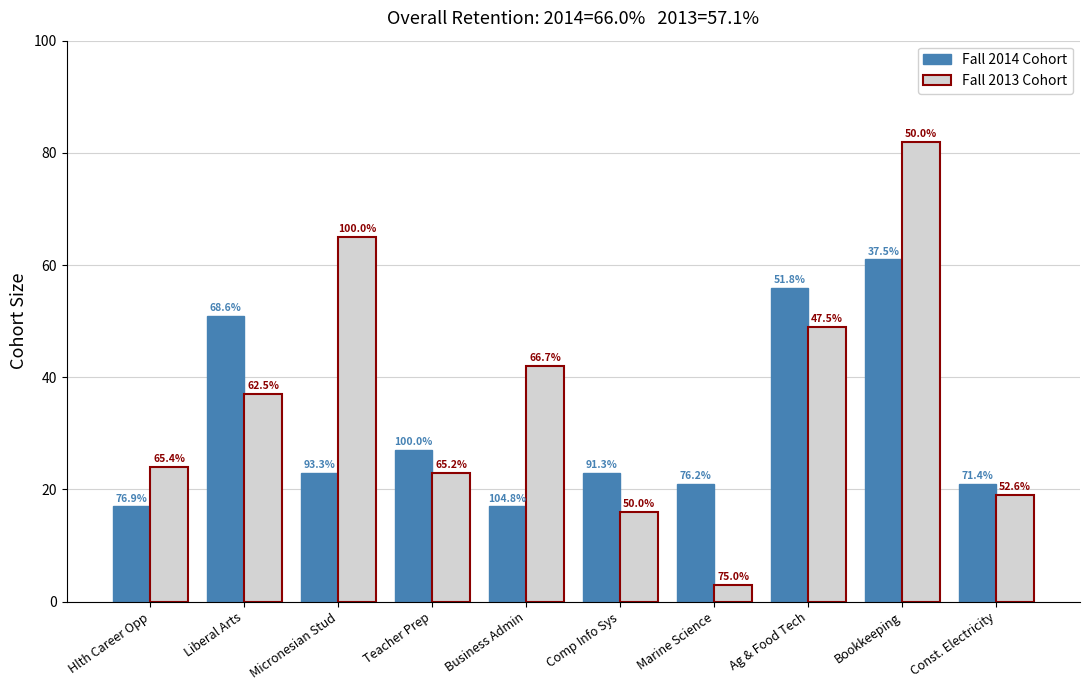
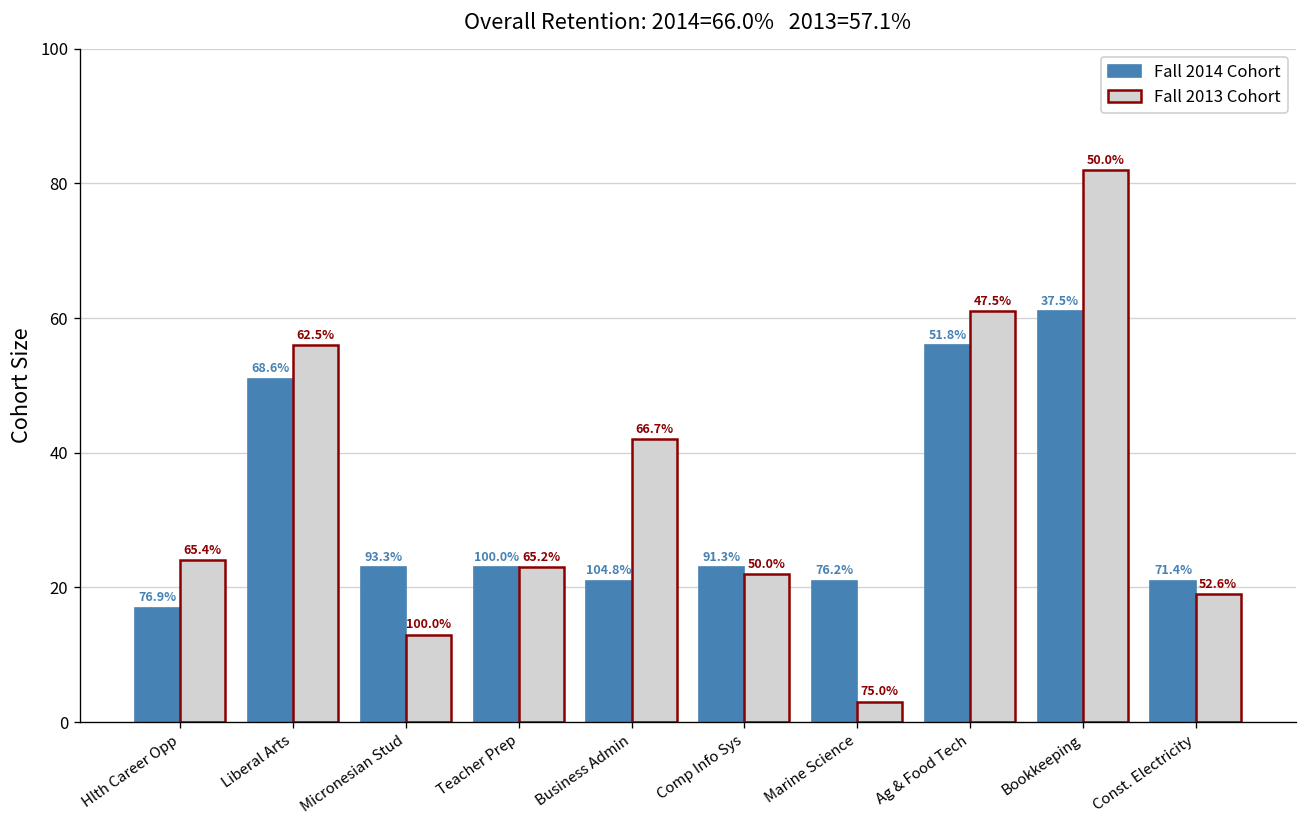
Fall 2013 Cohort, Liberal Arts: 37 -> 56
Fall 2013 Cohort, Micronesian Stud: 65 -> 13
Fall 2014 Cohort, Teacher Prep: 27 -> 23
Fall 2014 Cohort, Business Admin: 17 -> 21
Fall 2013 Cohort, Comp Info Sys: 16 -> 22
Fall 2013 Cohort, Ag & Food Tech: 49 -> 61
